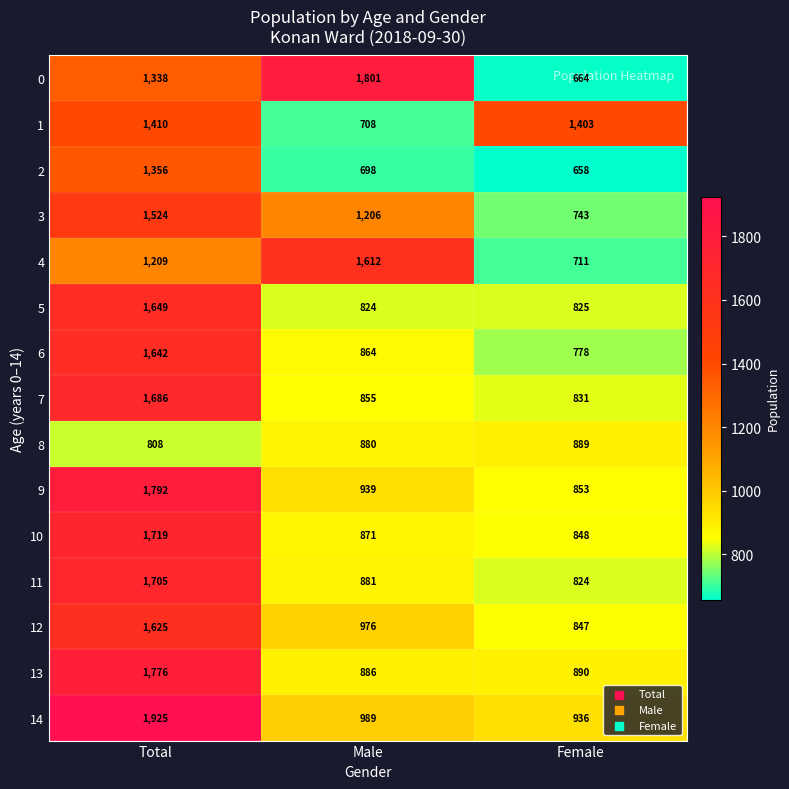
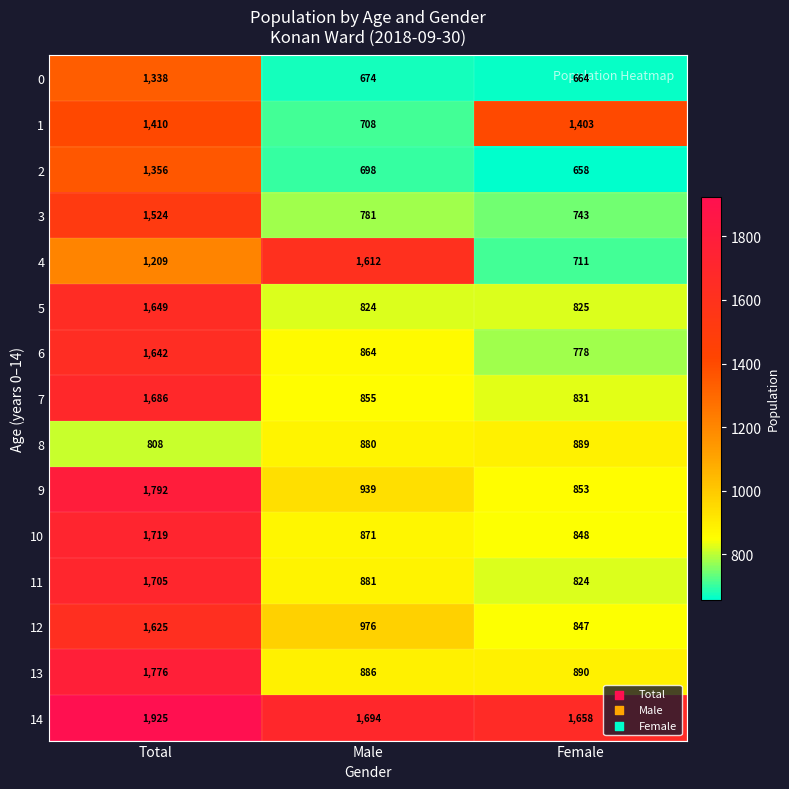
0, Male: 1,801 -> 674
3, Male: 1,206 -> 781
14, Male: 989 -> 1,694
14, Female: 936 -> 1,658
